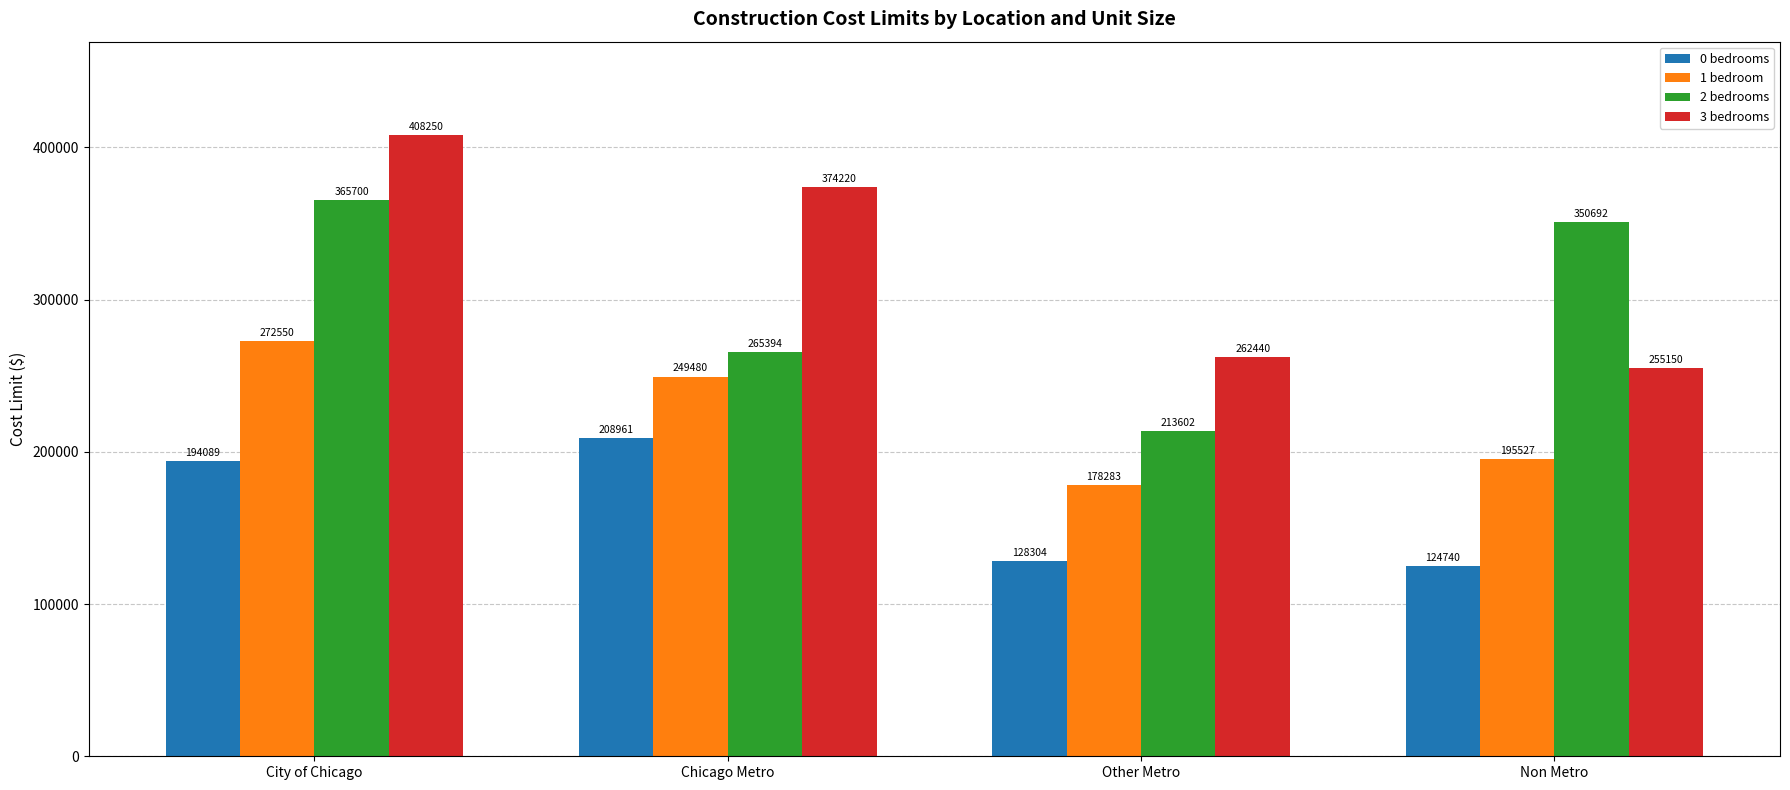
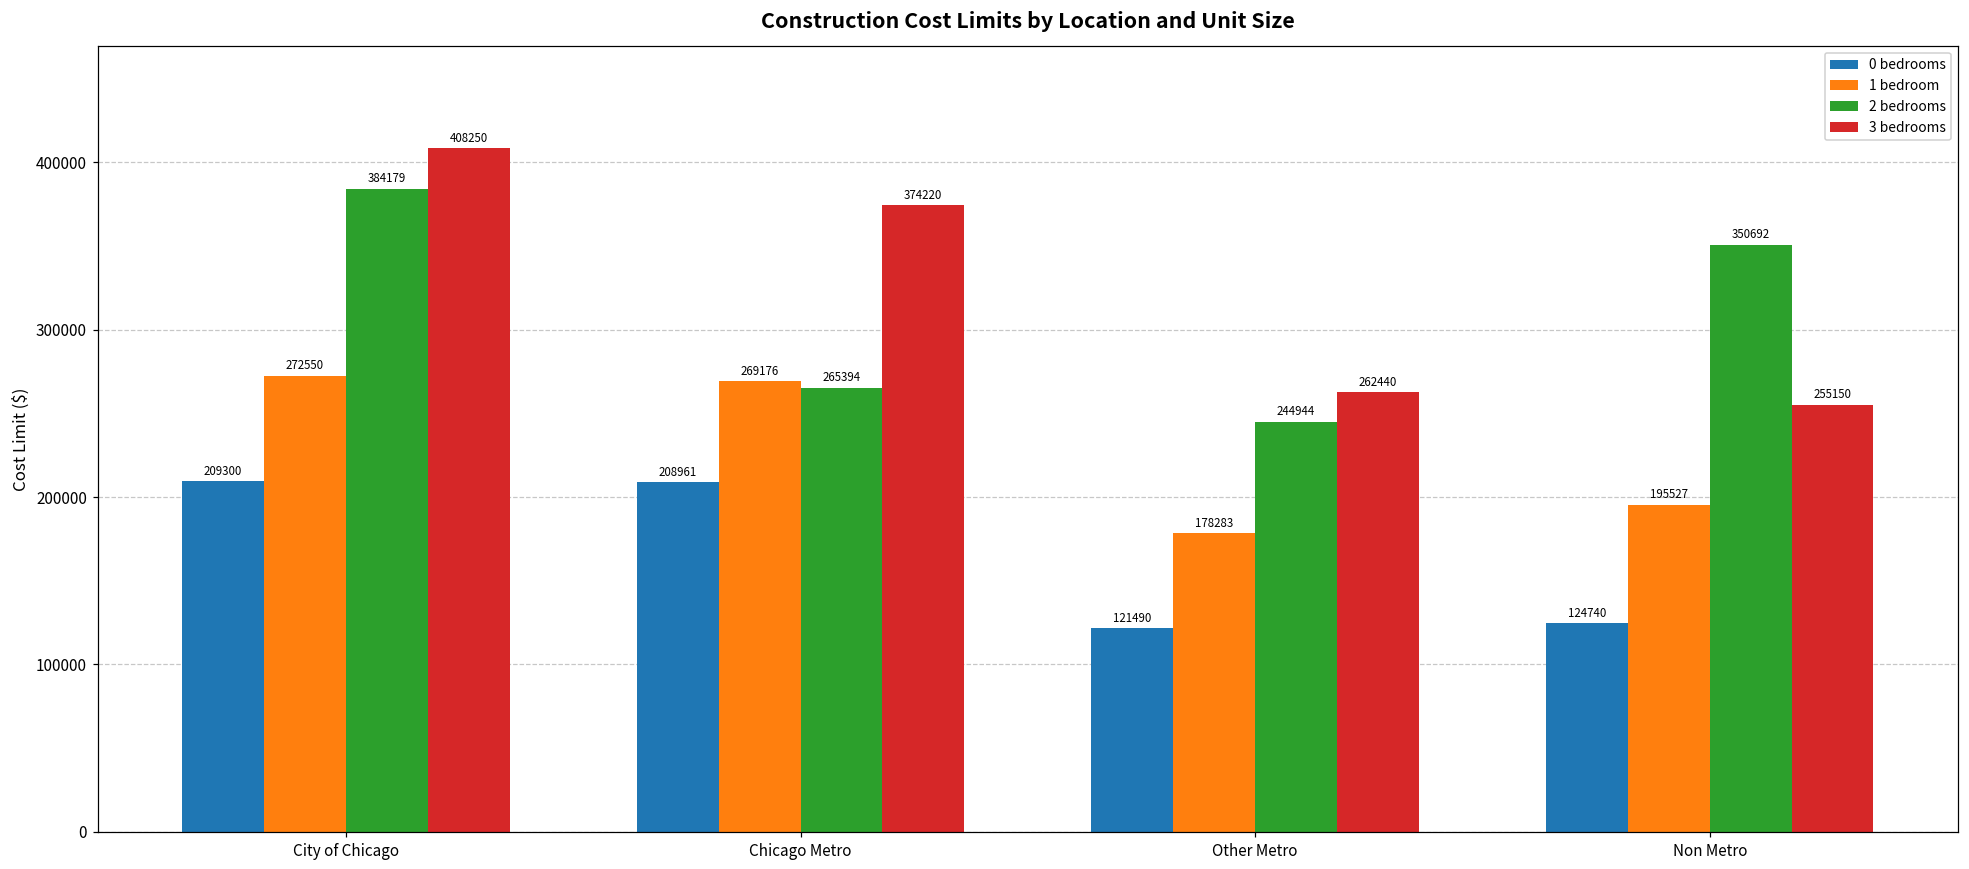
0 bedrooms, City of Chicago: 194089 -> 209300
2 bedrooms, City of Chicago: 365700 -> 384179
1 bedroom, Chicago Metro: 249480 -> 269176
0 bedrooms, Other Metro: 128304 -> 121490
2 bedrooms, Other Metro: 213602 -> 244944
